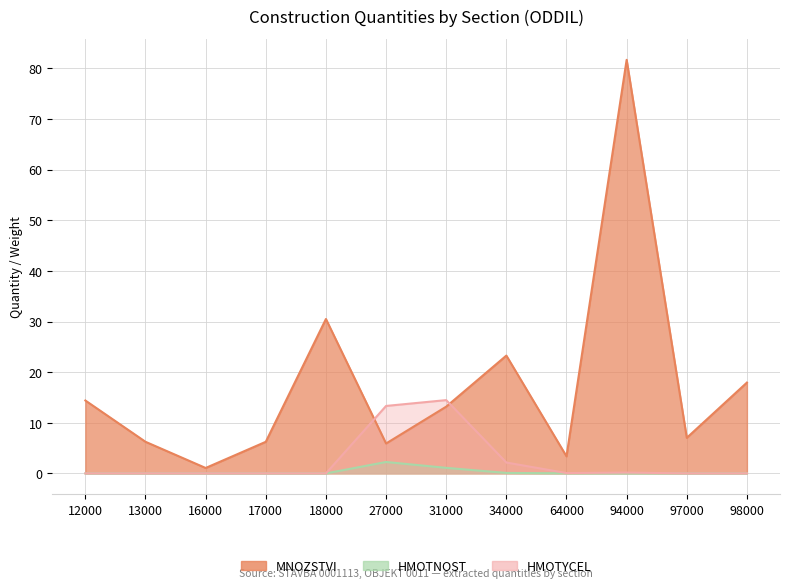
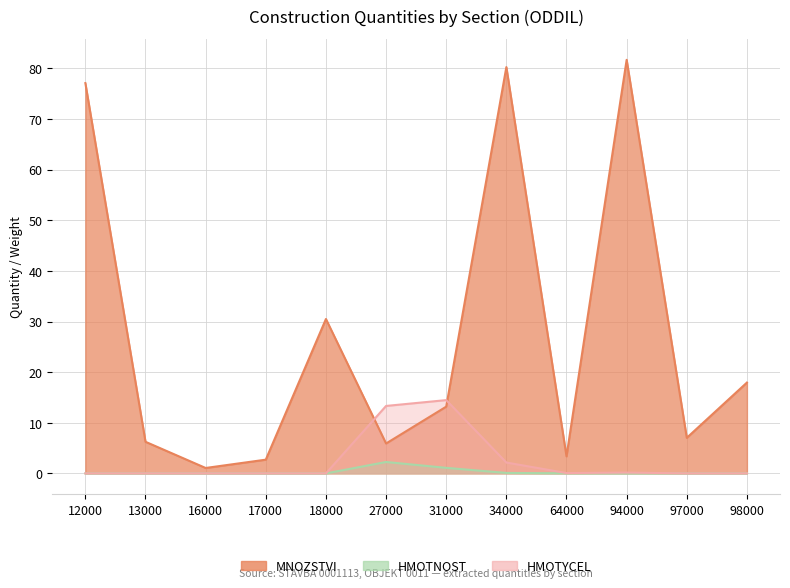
MNOZSTVI, 12000: 14 -> 77
MNOZSTVI, 17000: 6 -> 3
MNOZSTVI, 34000: 23 -> 80
